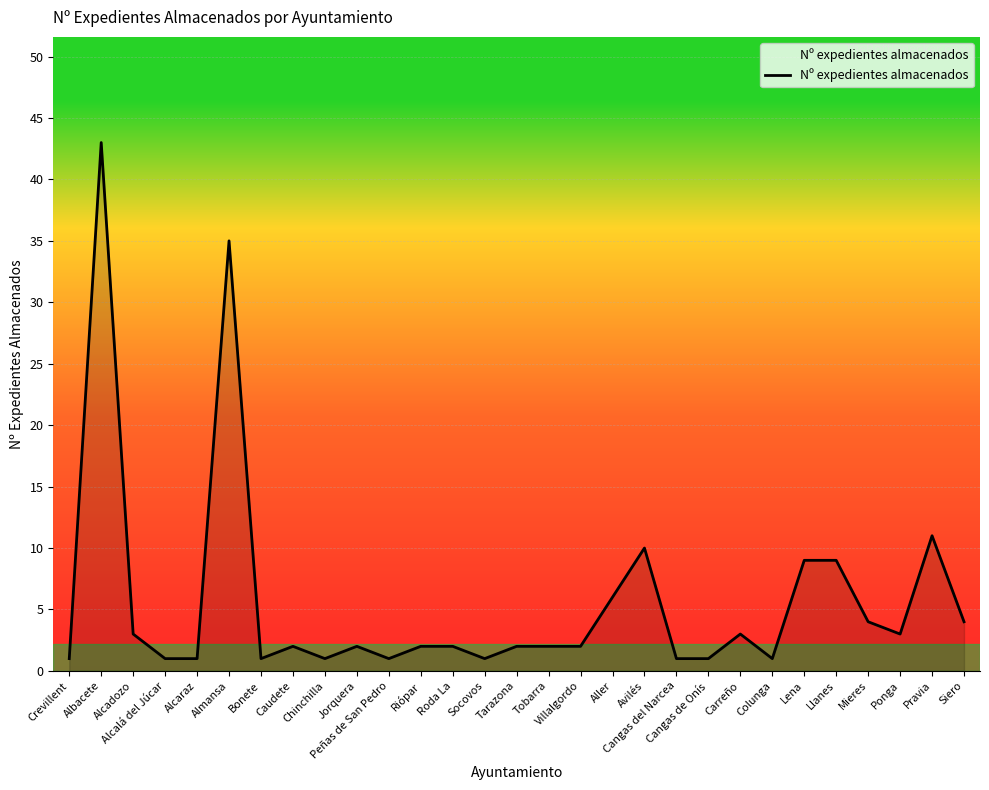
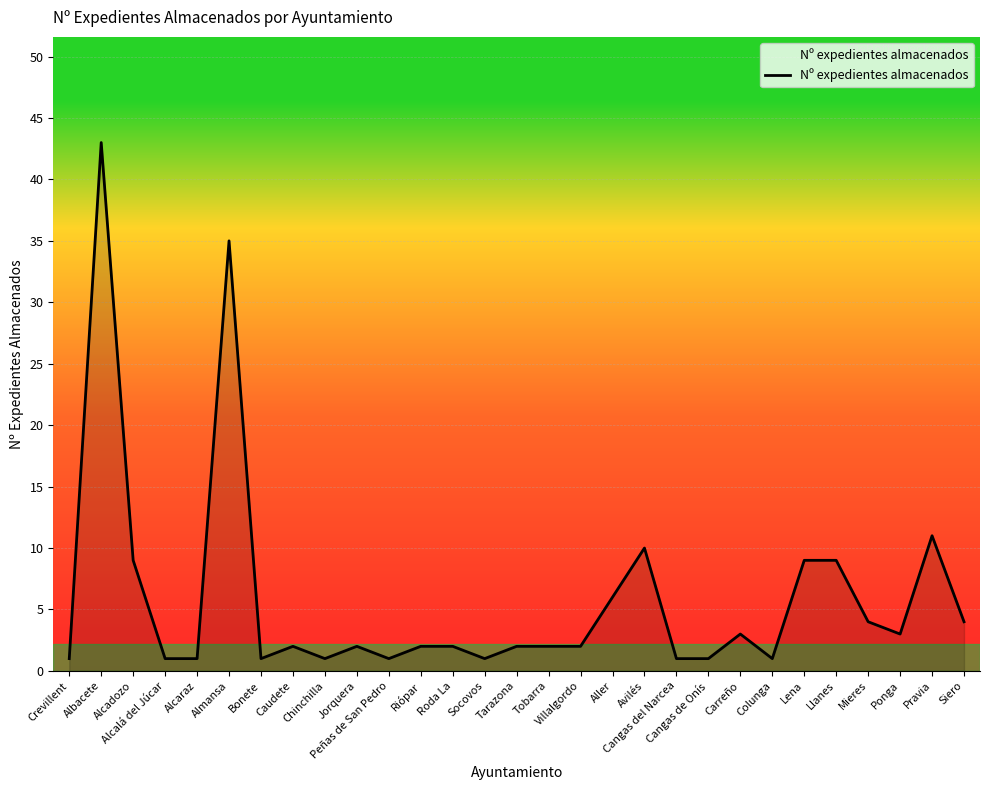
Alcadozo: 3 -> 9
